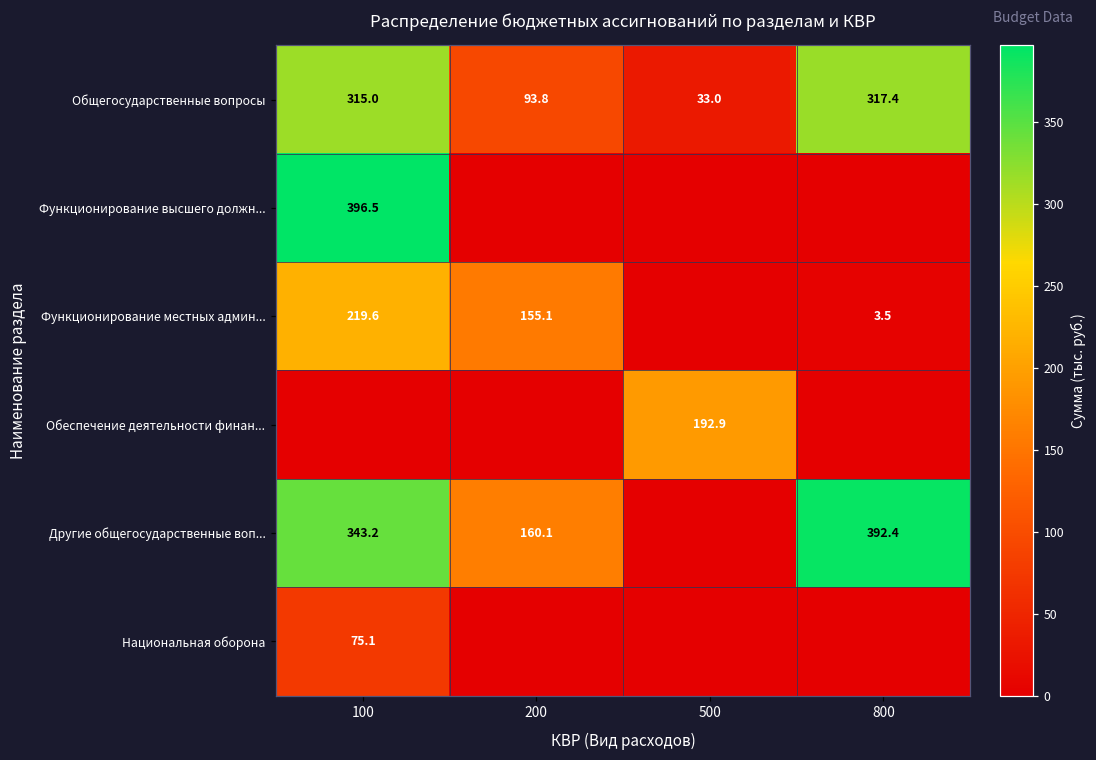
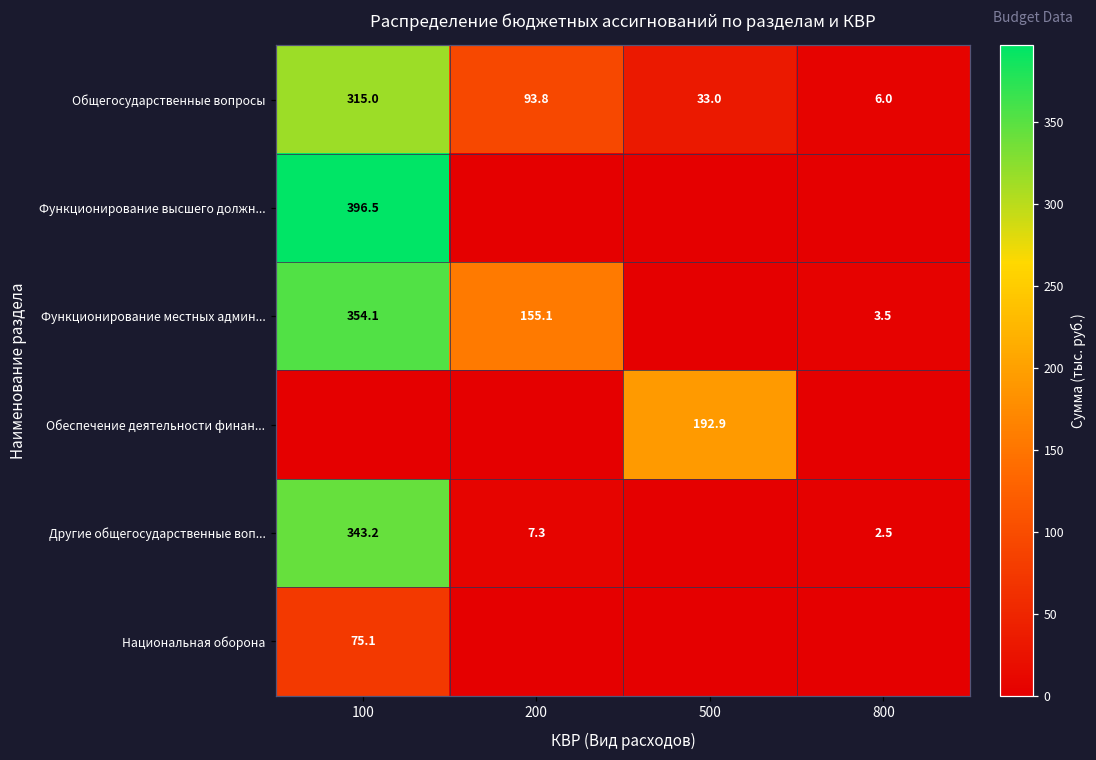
Общегосударственные вопросы, 800: 317.4 -> 6.0
Функционирование местных админ..., 100: 219.6 -> 354.1
Другие общегосударственные воп..., 200: 160.1 -> 7.3
Другие общегосударственные воп..., 800: 392.4 -> 2.5
